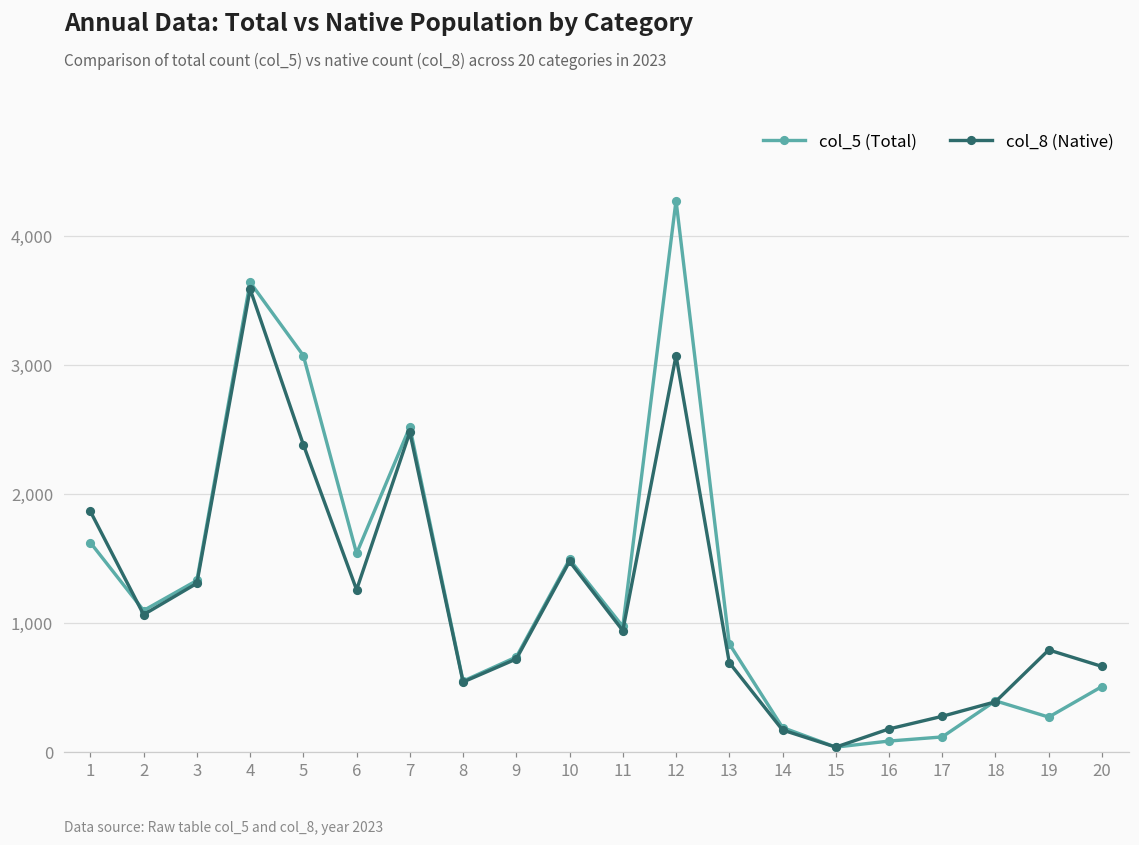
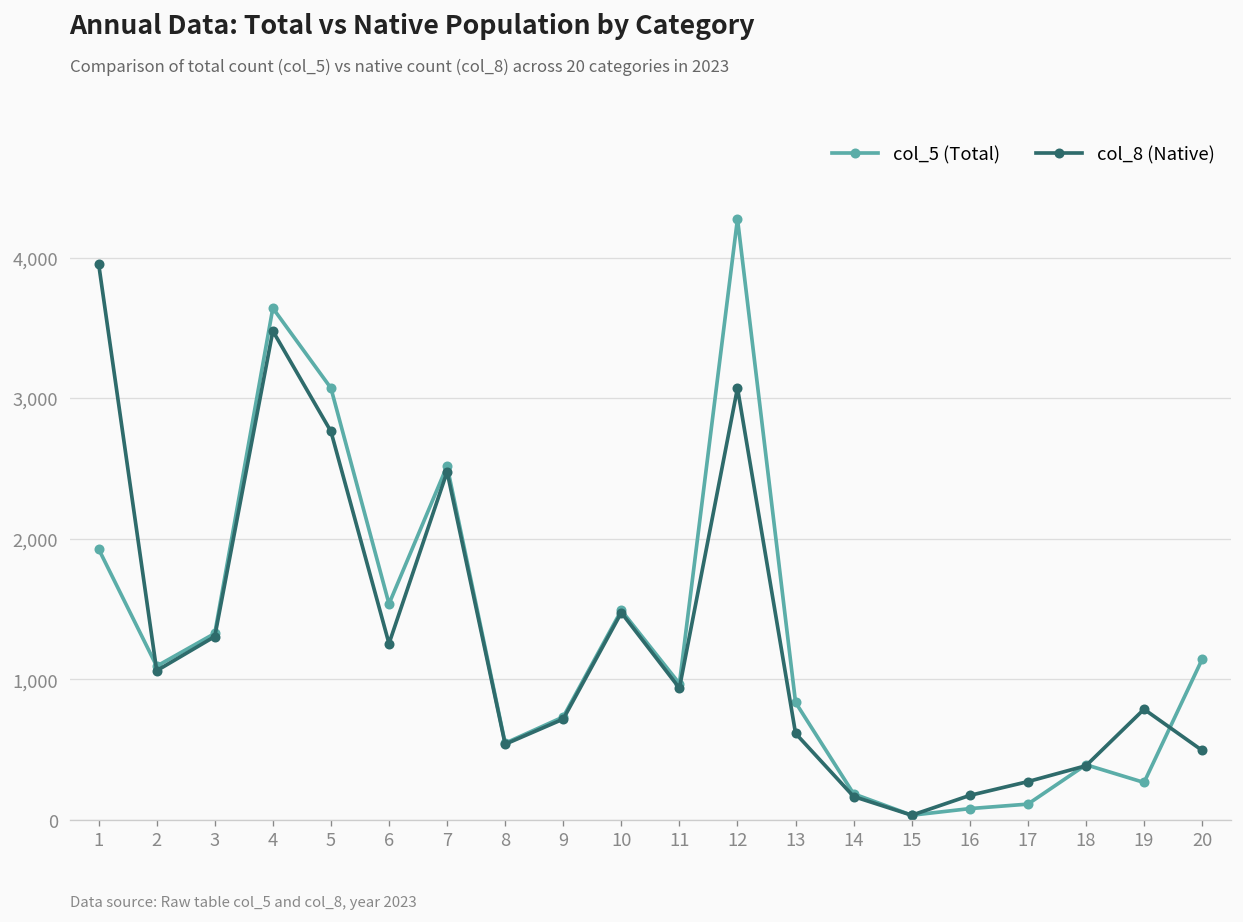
col_5 (Total), 1: 1,620 -> 1,930
col_8 (Native), 1: 1,860 -> 3,960
col_8 (Native), 4: 3,590 -> 3,480
col_8 (Native), 5: 2,380 -> 2,760
col_8 (Native), 13: 690 -> 620
col_5 (Total), 20: 500 -> 1,140
col_8 (Native), 20: 660 -> 500
